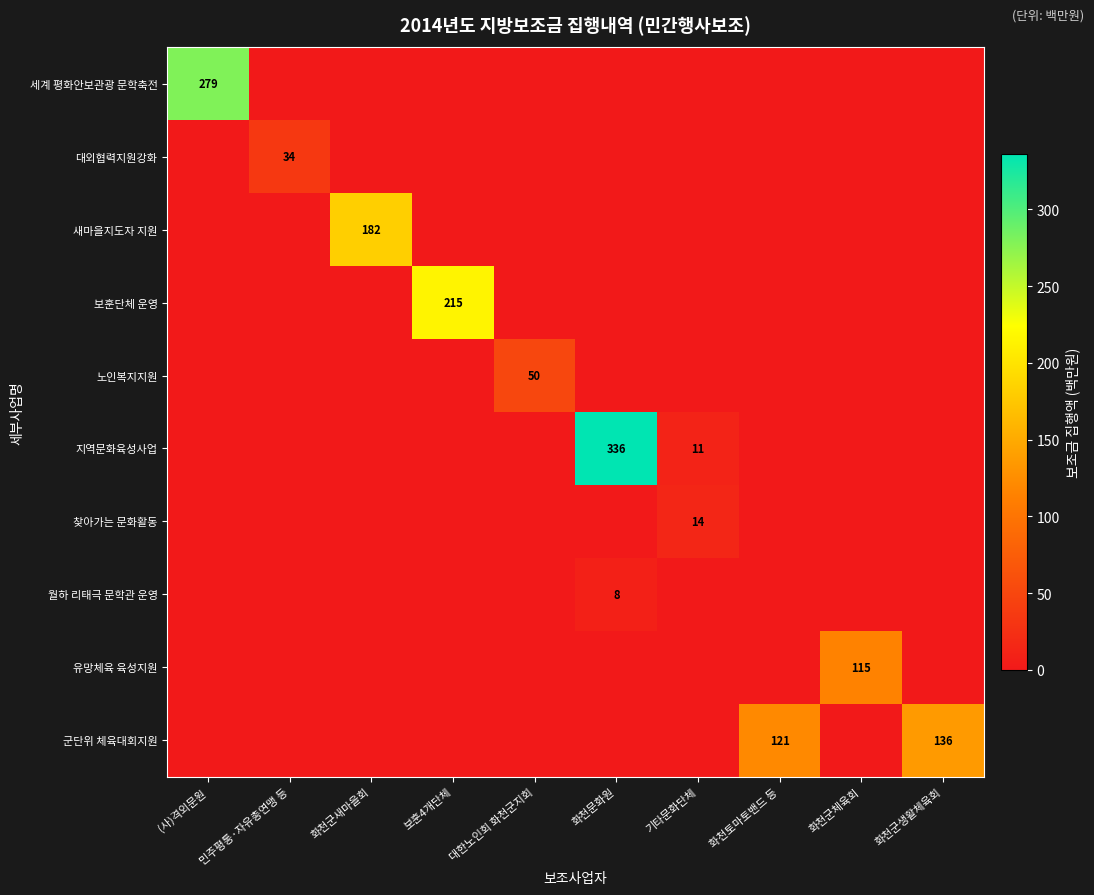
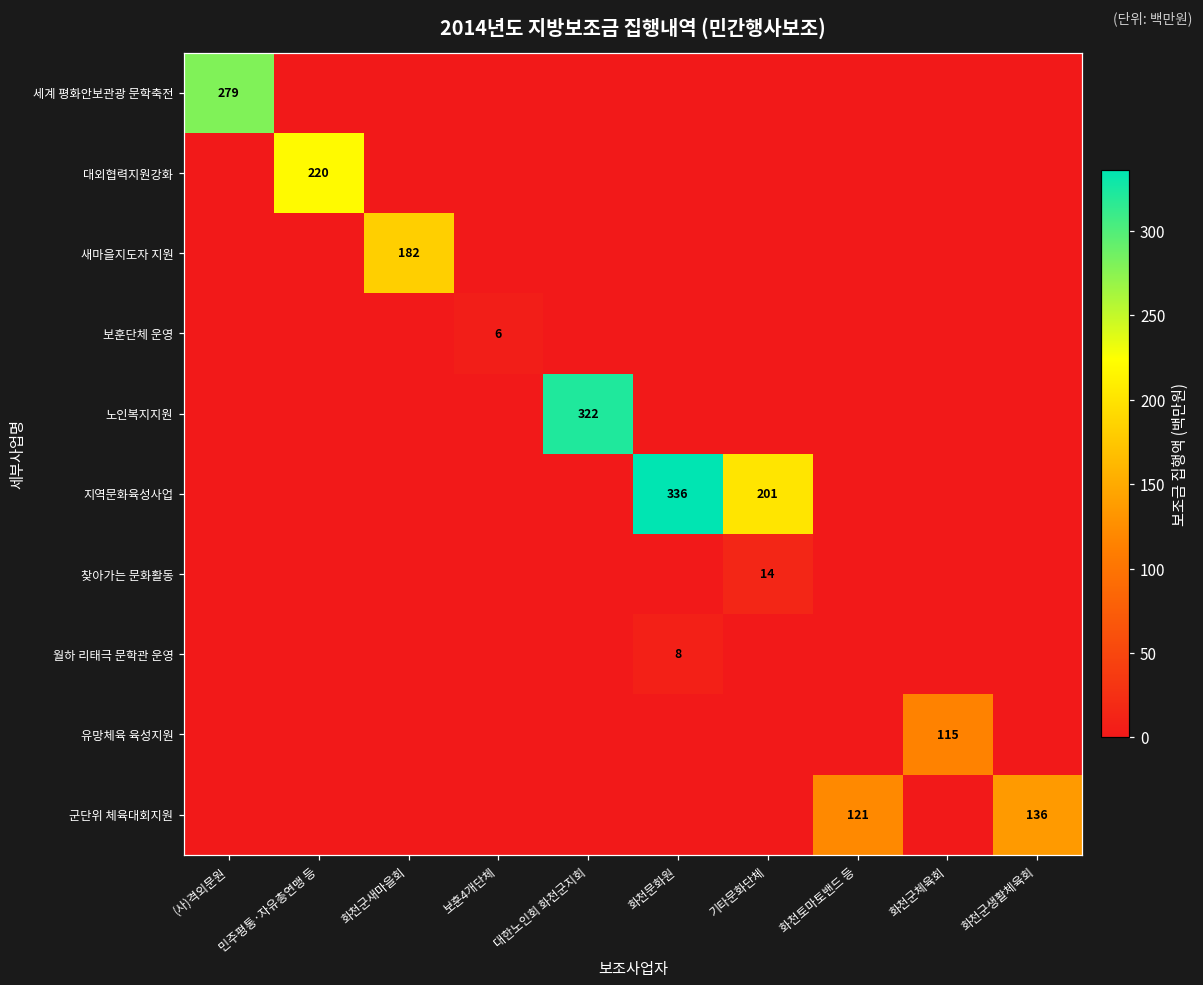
대외협력지원강화, 민주평통·자유총연맹 등: 34 -> 220
보훈단체 운영, 보훈4개단체: 215 -> 6
노인복지지원, 대한노인회 화천군지회: 50 -> 322
지역문화육성사업, 기타문화단체: 11 -> 201
